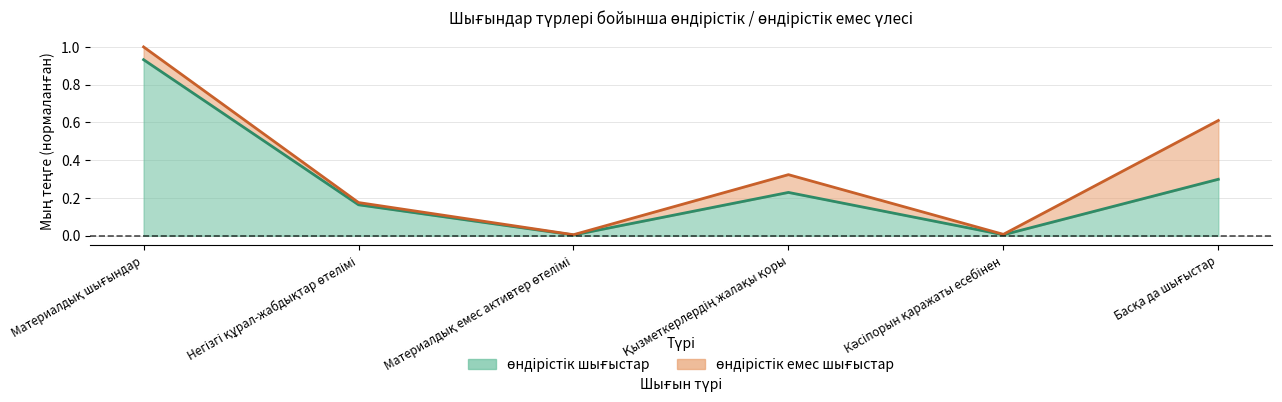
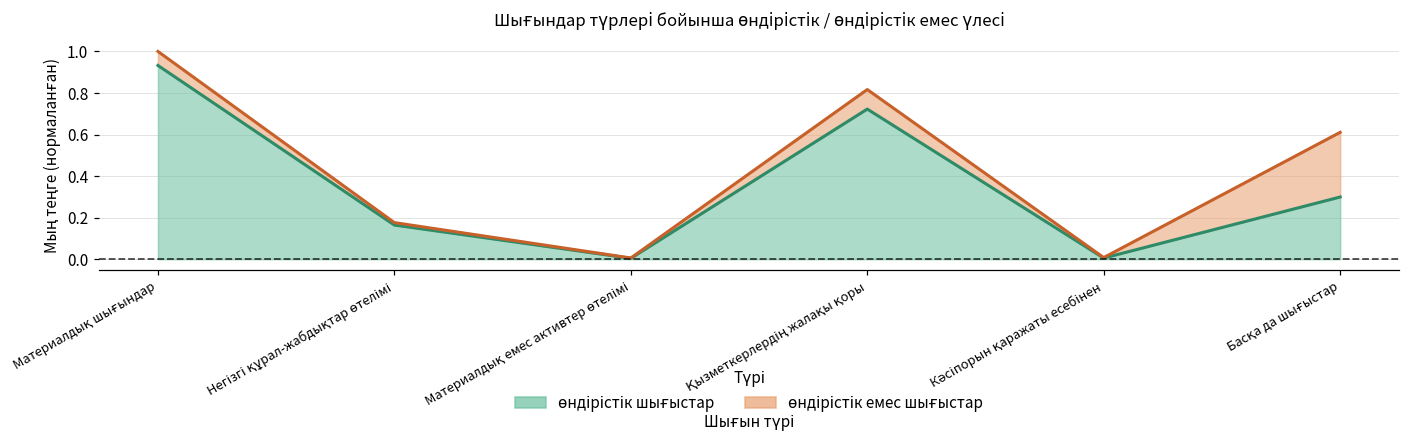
өндірістік шығыстар, Қызметкерлердің жалақы қоры: 0.23 -> 0.72
